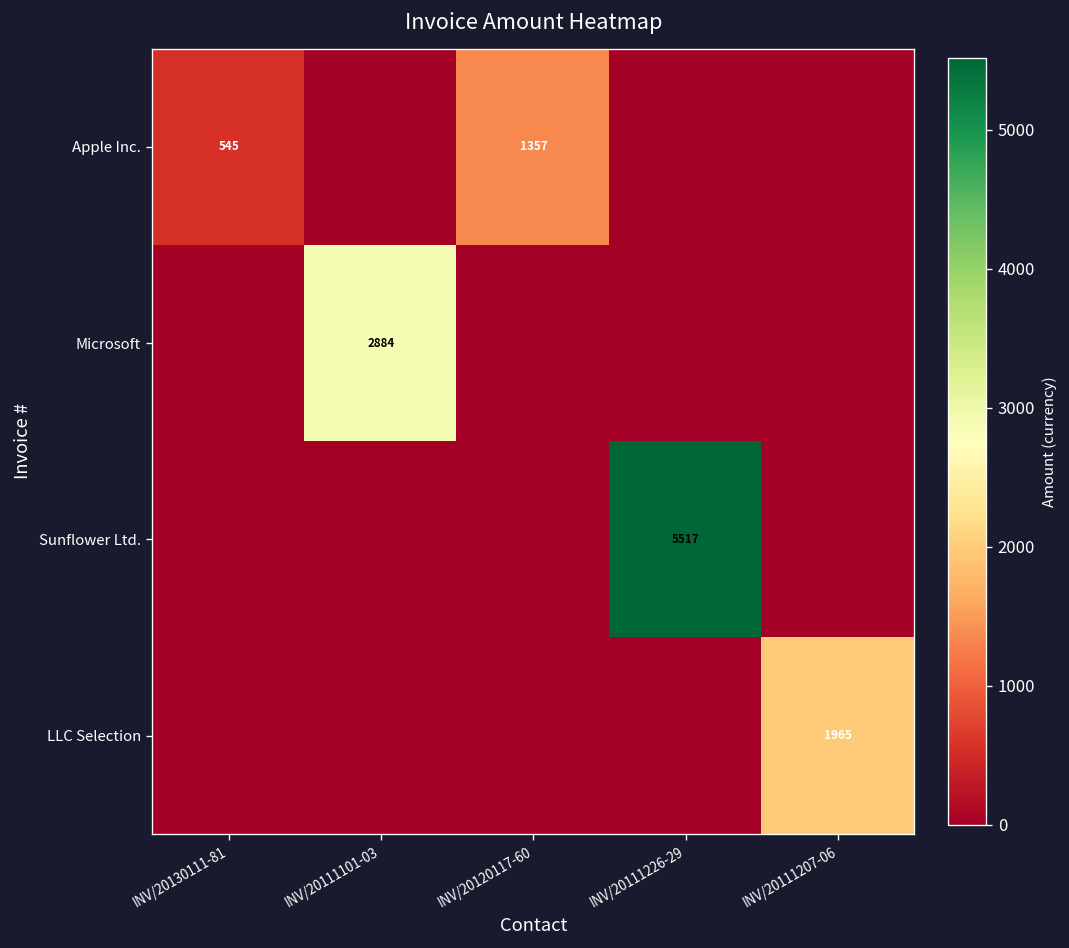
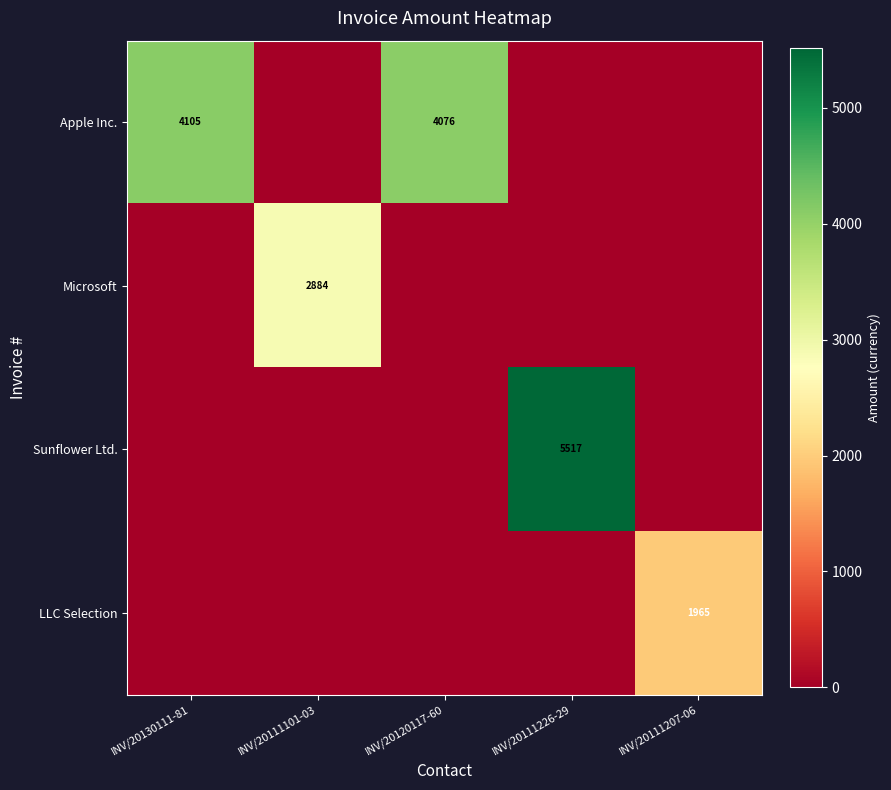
Apple Inc., INV/20130111-81: 545 -> 4105
Apple Inc., INV/20120117-60: 1357 -> 4076
